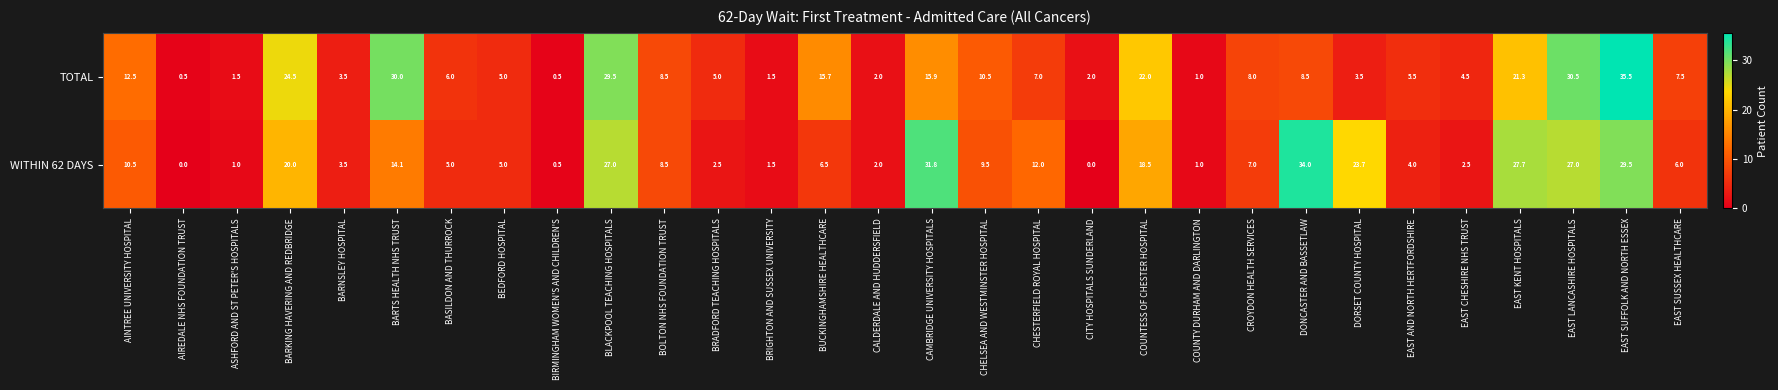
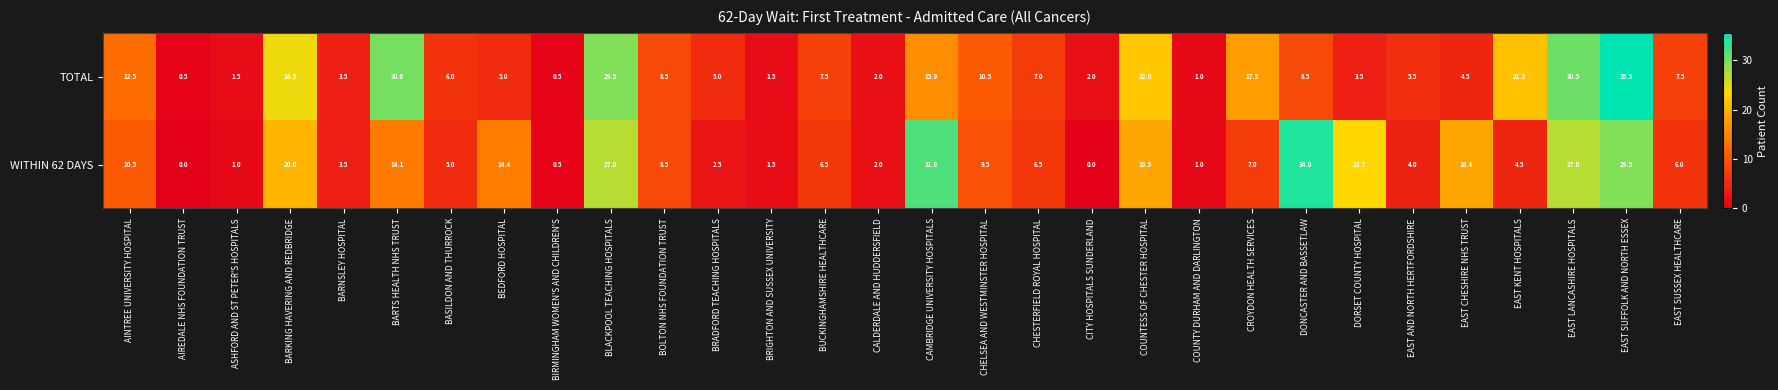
TOTAL, BUCKINGHAMSHIRE HEALTHCARE: 15.7 -> 7.5
TOTAL, CROYDON HEALTH SERVICES: 8.0 -> 17.5
WITHIN 62 DAYS, BEDFORD HOSPITAL: 5.0 -> 14.4
WITHIN 62 DAYS, CHESTERFIELD ROYAL HOSPITAL: 12.0 -> 6.5
WITHIN 62 DAYS, EAST CHESHIRE NHS TRUST: 2.5 -> 18.4
WITHIN 62 DAYS, EAST KENT HOSPITALS: 27.7 -> 4.5
